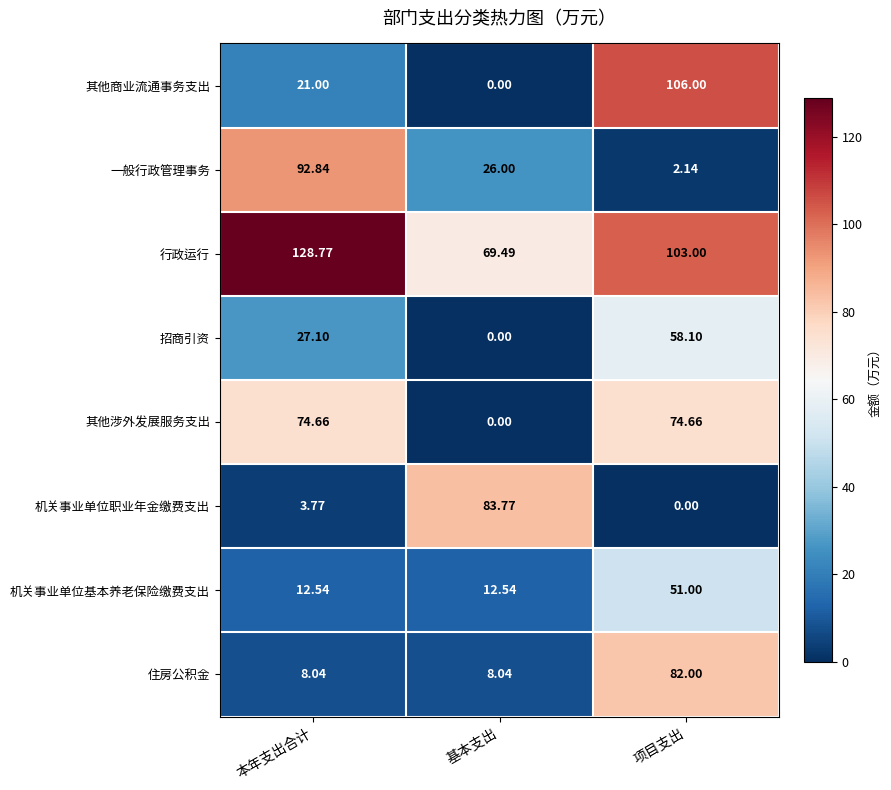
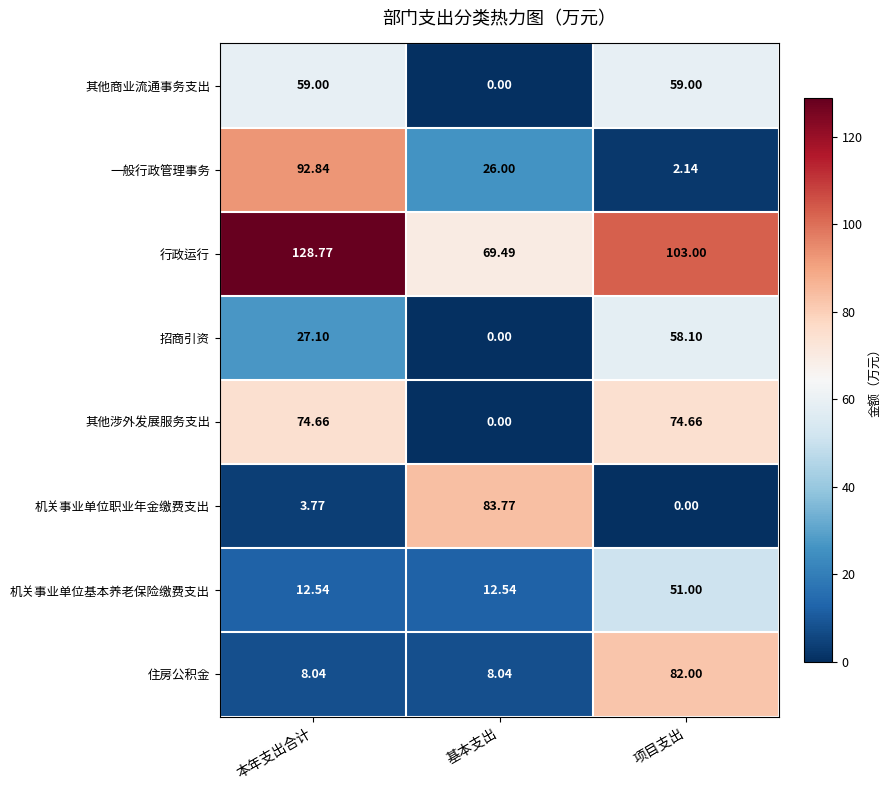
其他商业流通事务支出, 本年支出合计: 21.00 -> 59.00
其他商业流通事务支出, 项目支出: 106.00 -> 59.00
